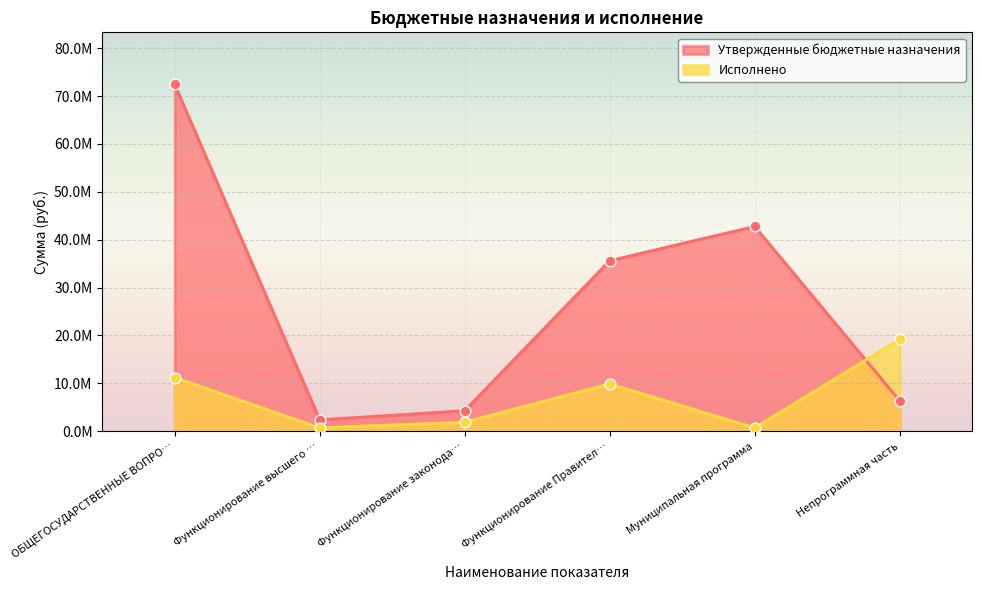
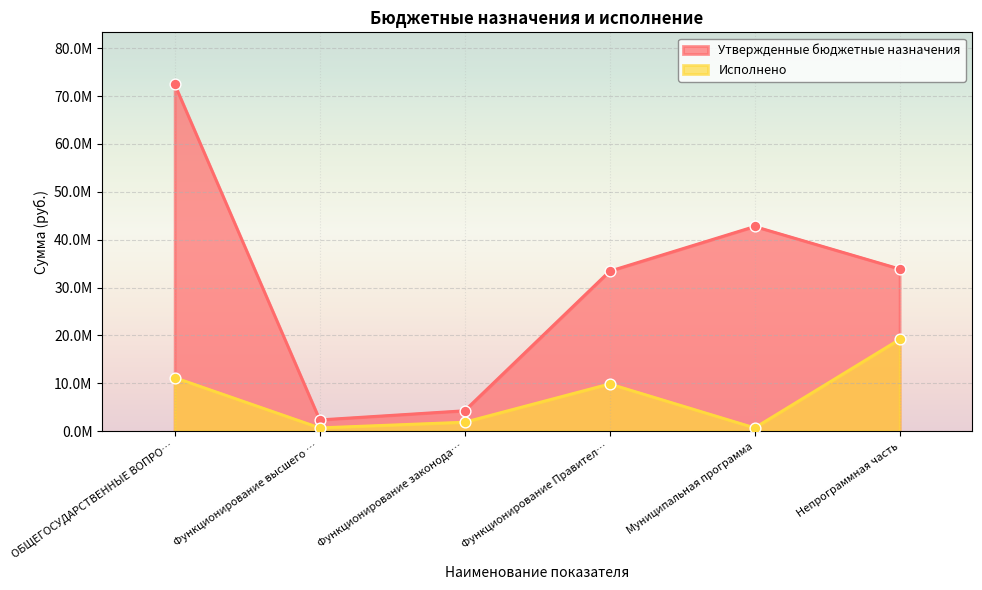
Утвержденные бюджетные назначения, Функционирование Правител…: 36000000 -> 33000000
Утвержденные бюджетные назначения, Непрограммная часть: 6000000 -> 34000000
